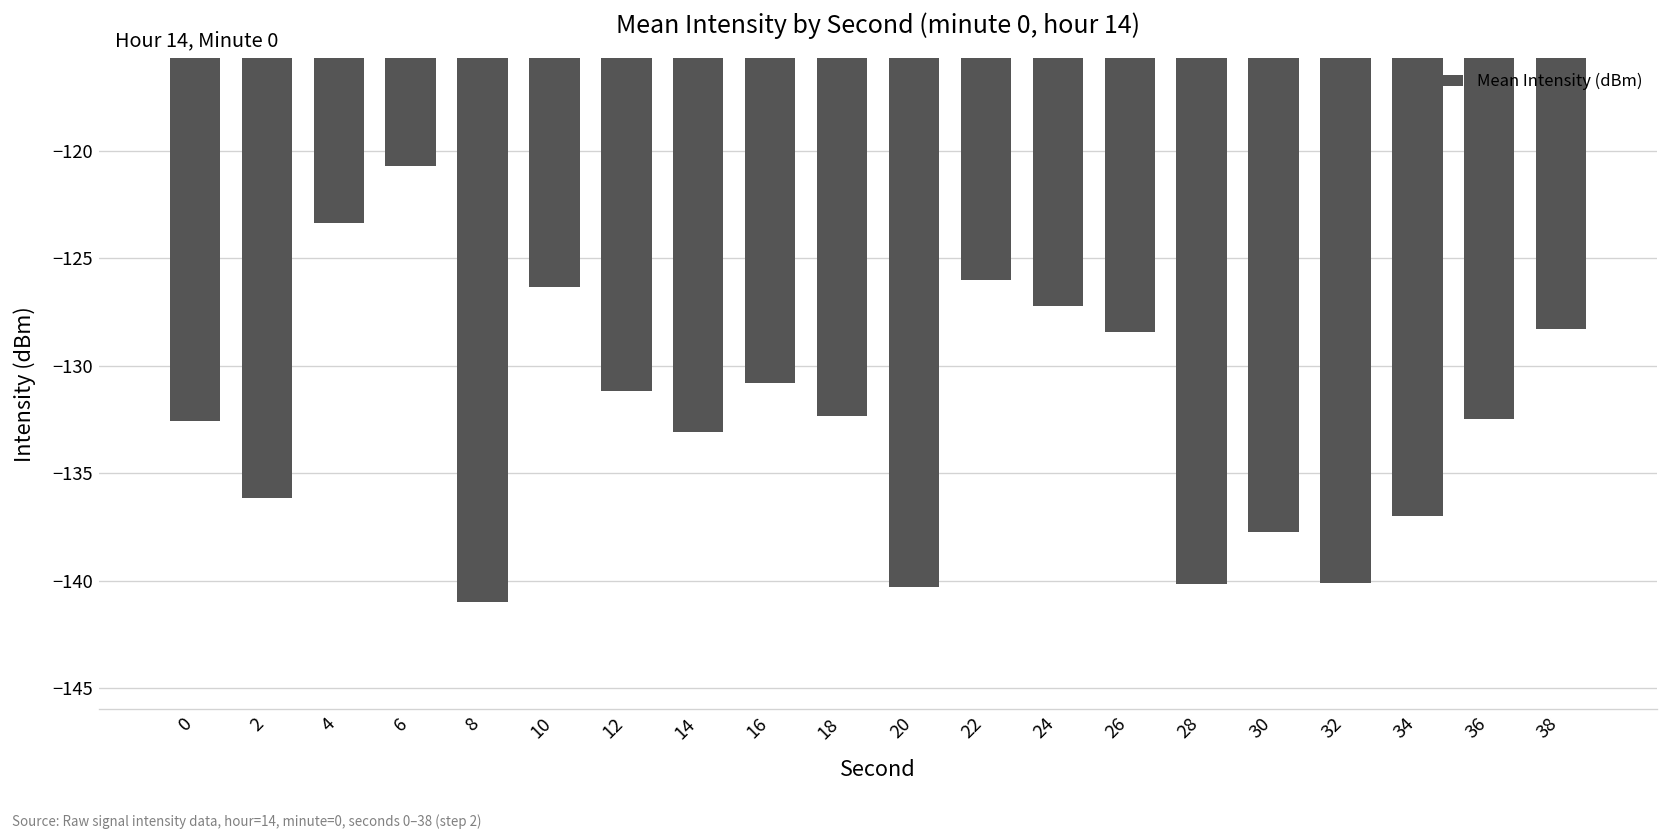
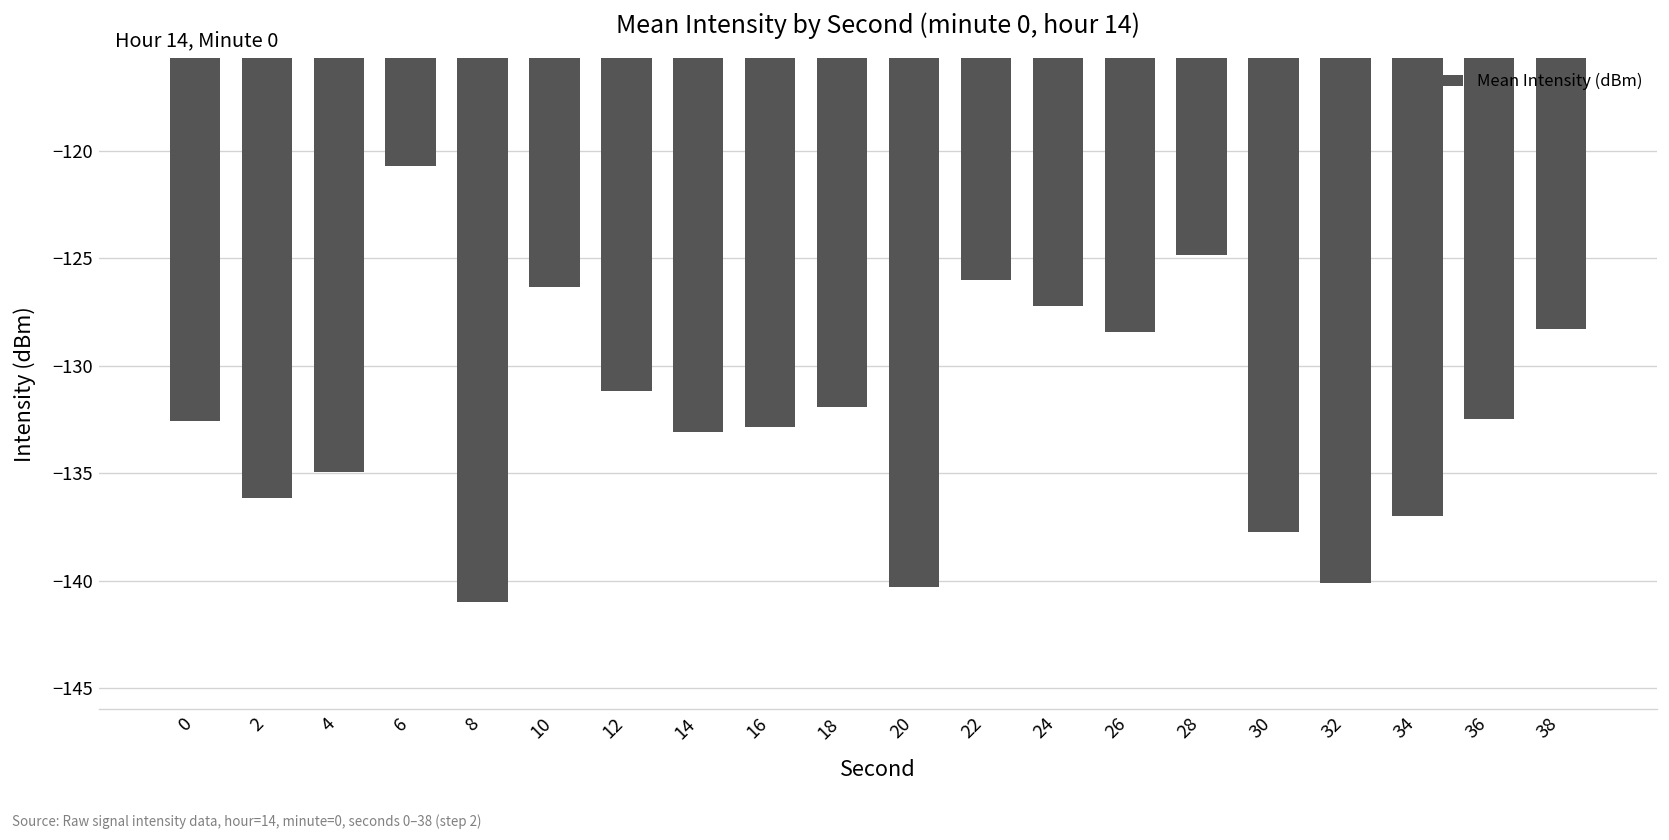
4: -123.4 -> -135.0
16: -130.8 -> -132.8
18: -132.3 -> -131.9
28: -140.1 -> -124.8
